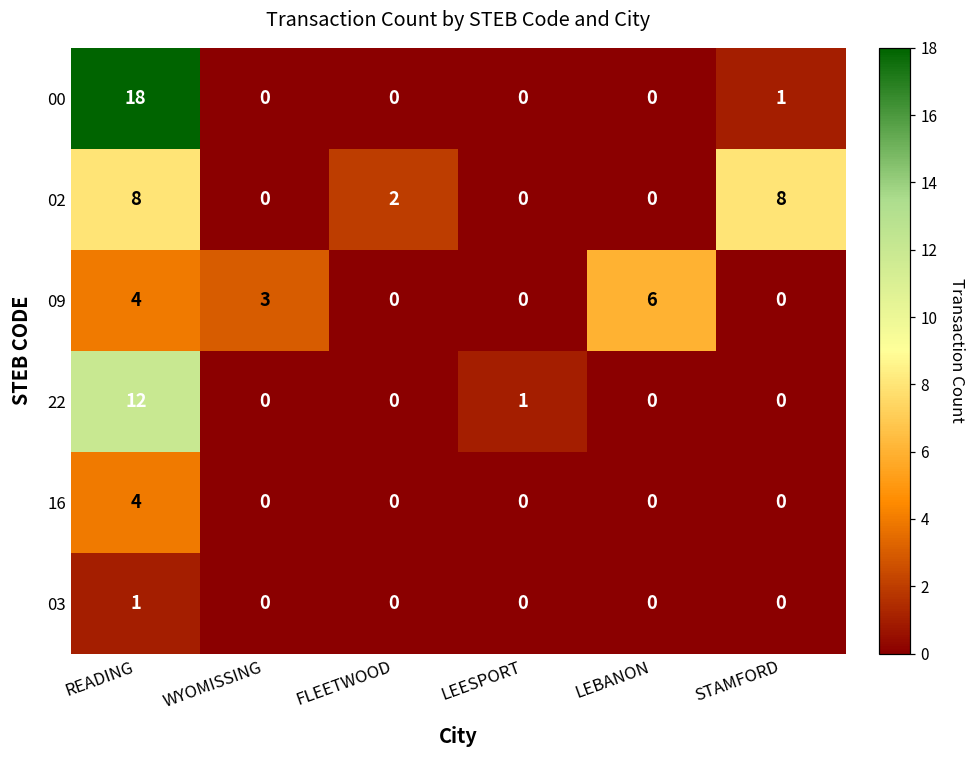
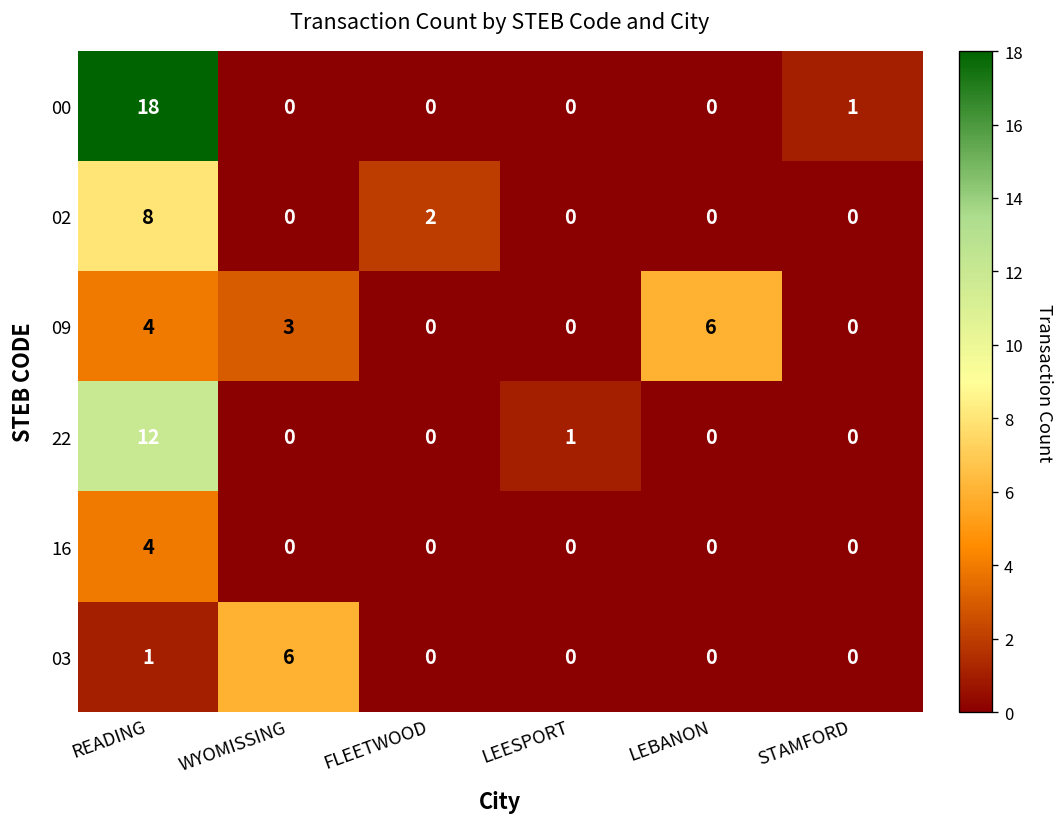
02, STAMFORD: 8 -> 0
03, WYOMISSING: 0 -> 6
